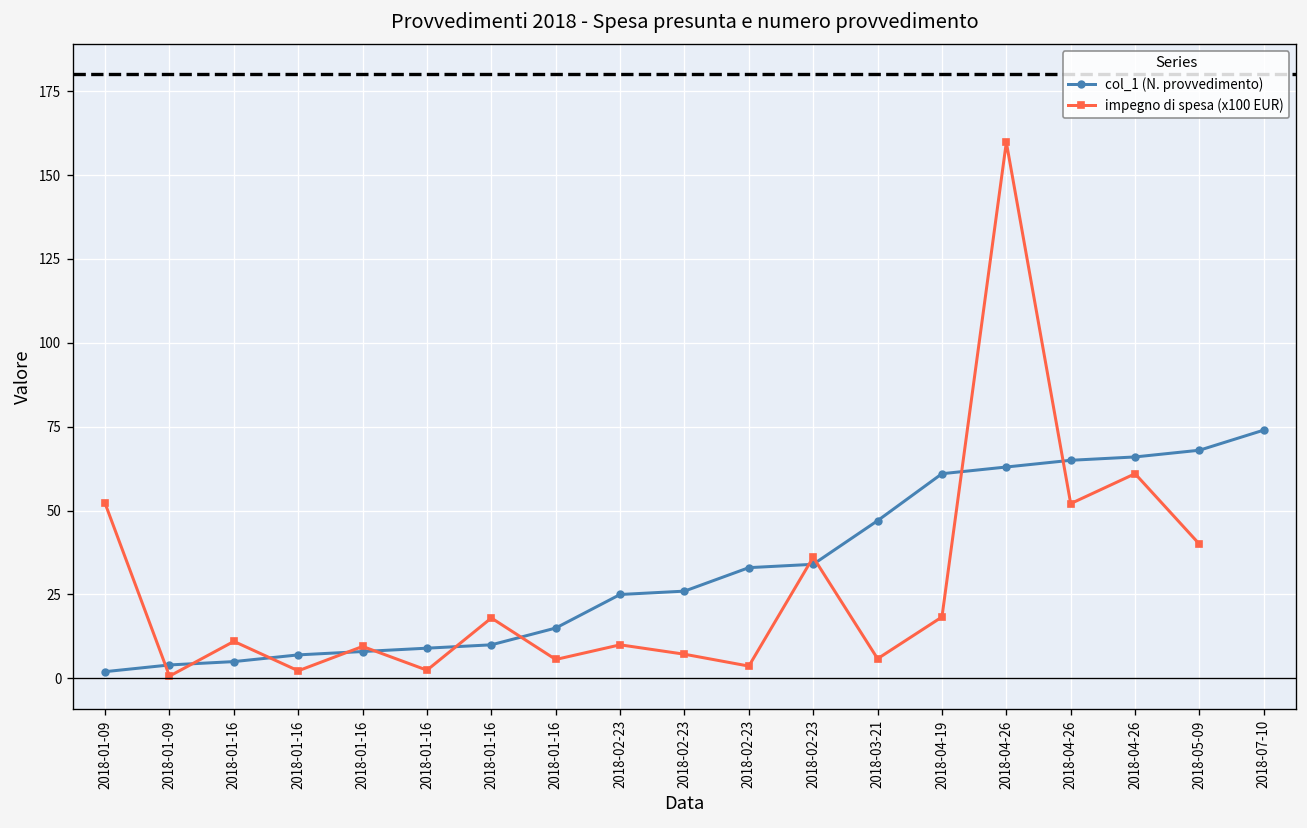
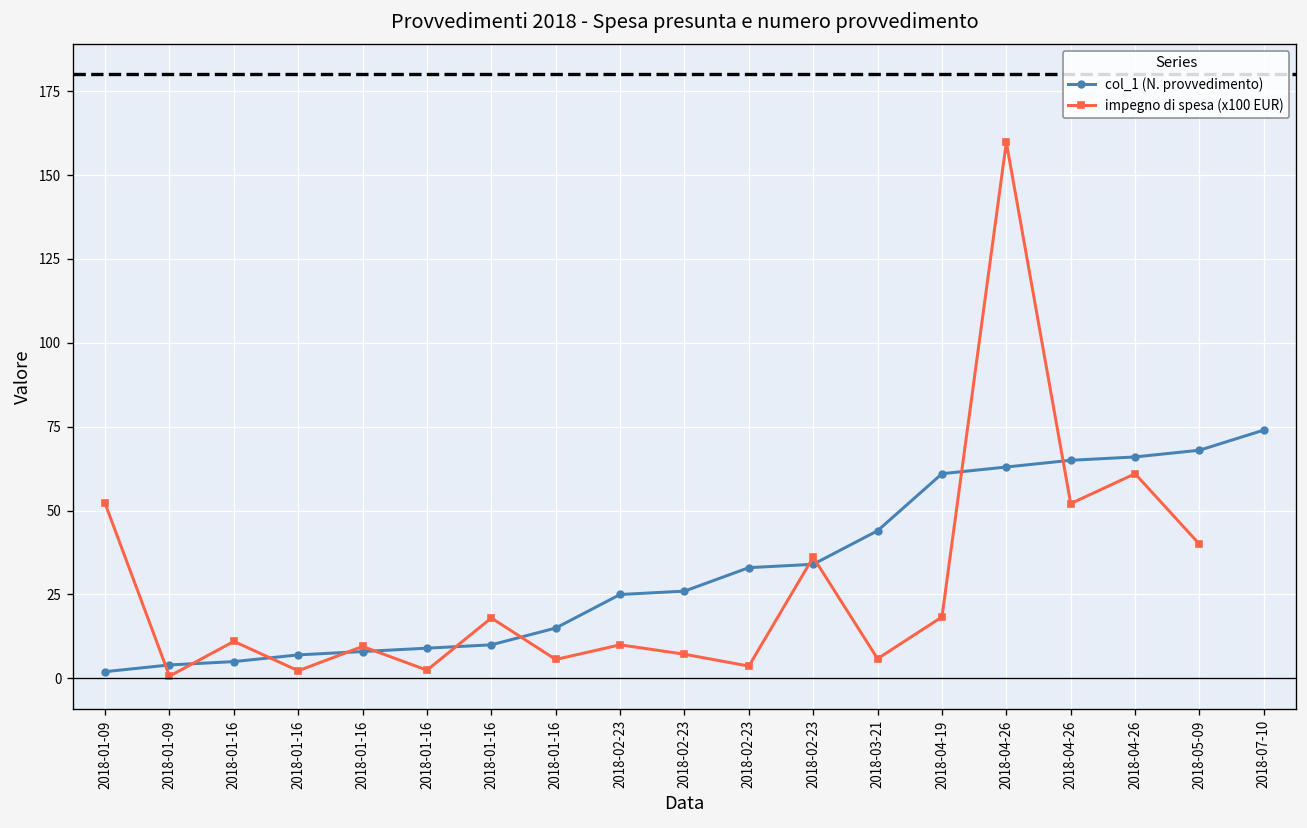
col_1 (N. provvedimento), 2018-03-21: 47 -> 44
